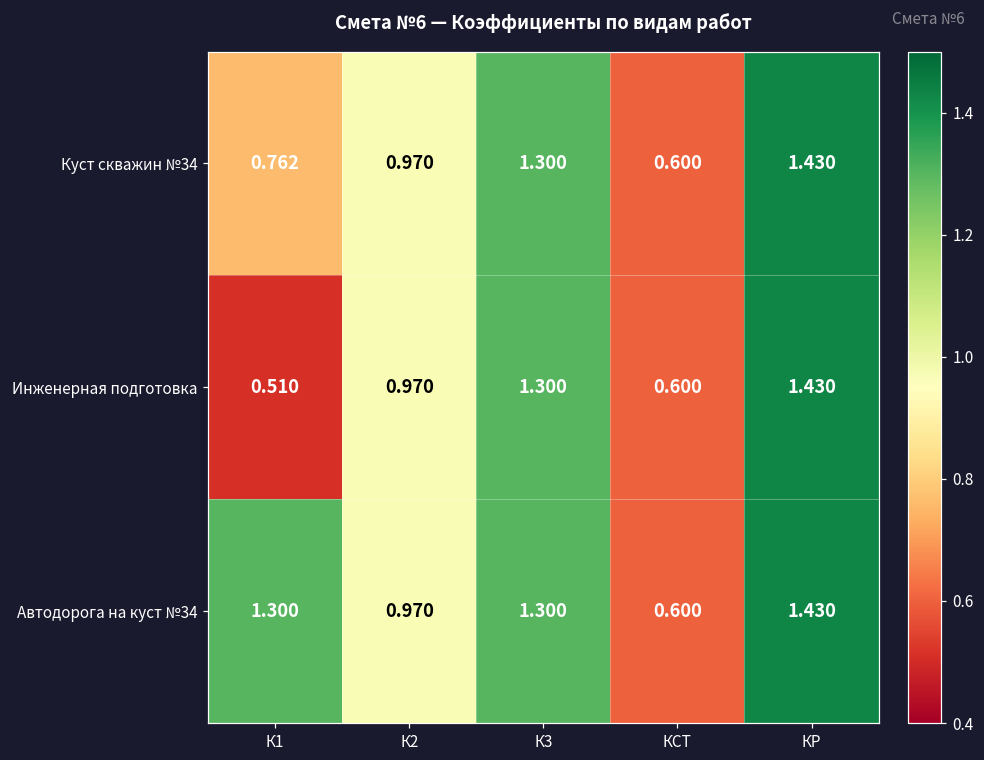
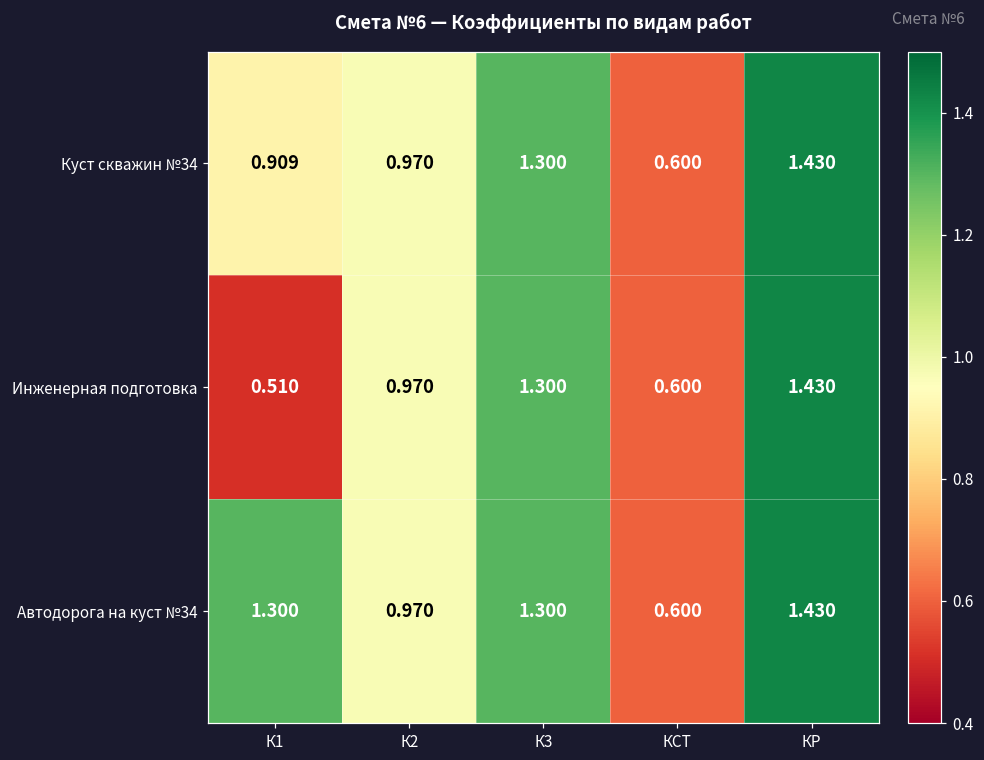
Куст скважин №34, К1: 0.762 -> 0.909
